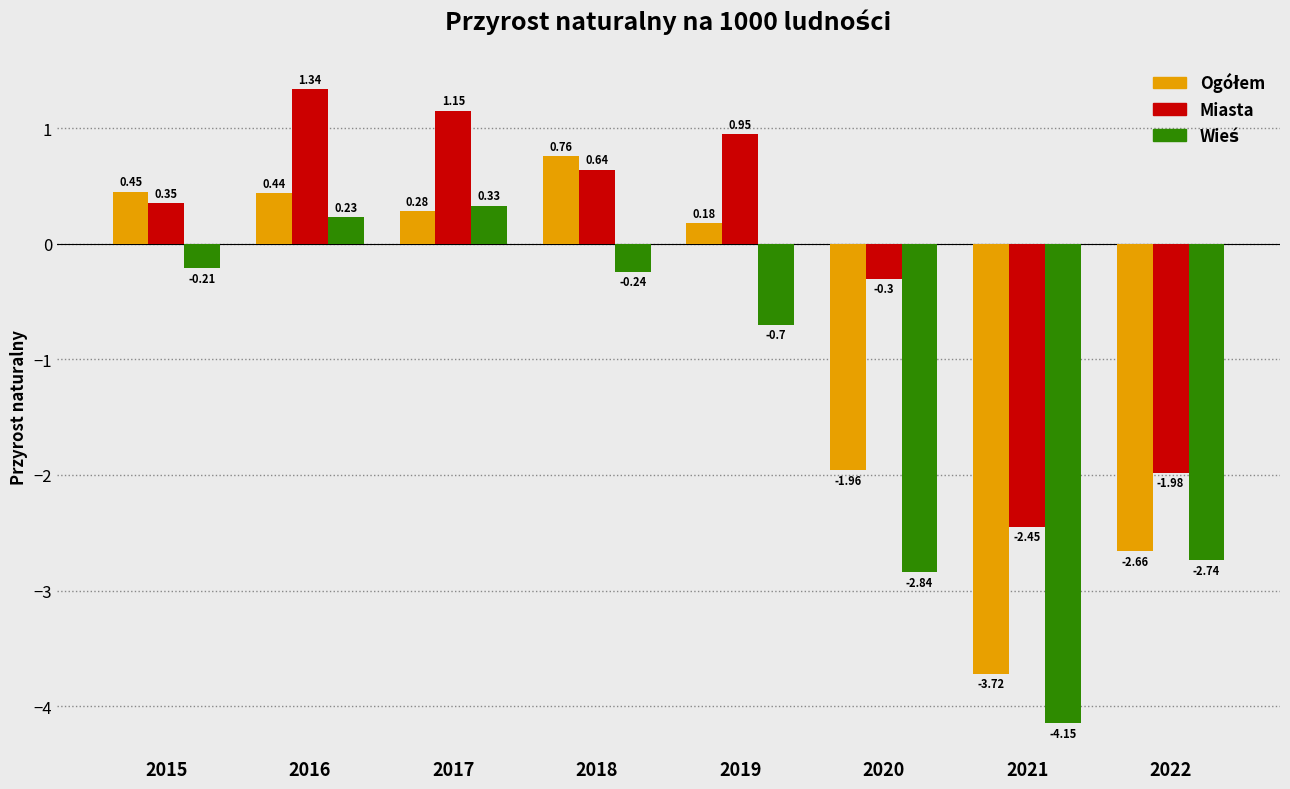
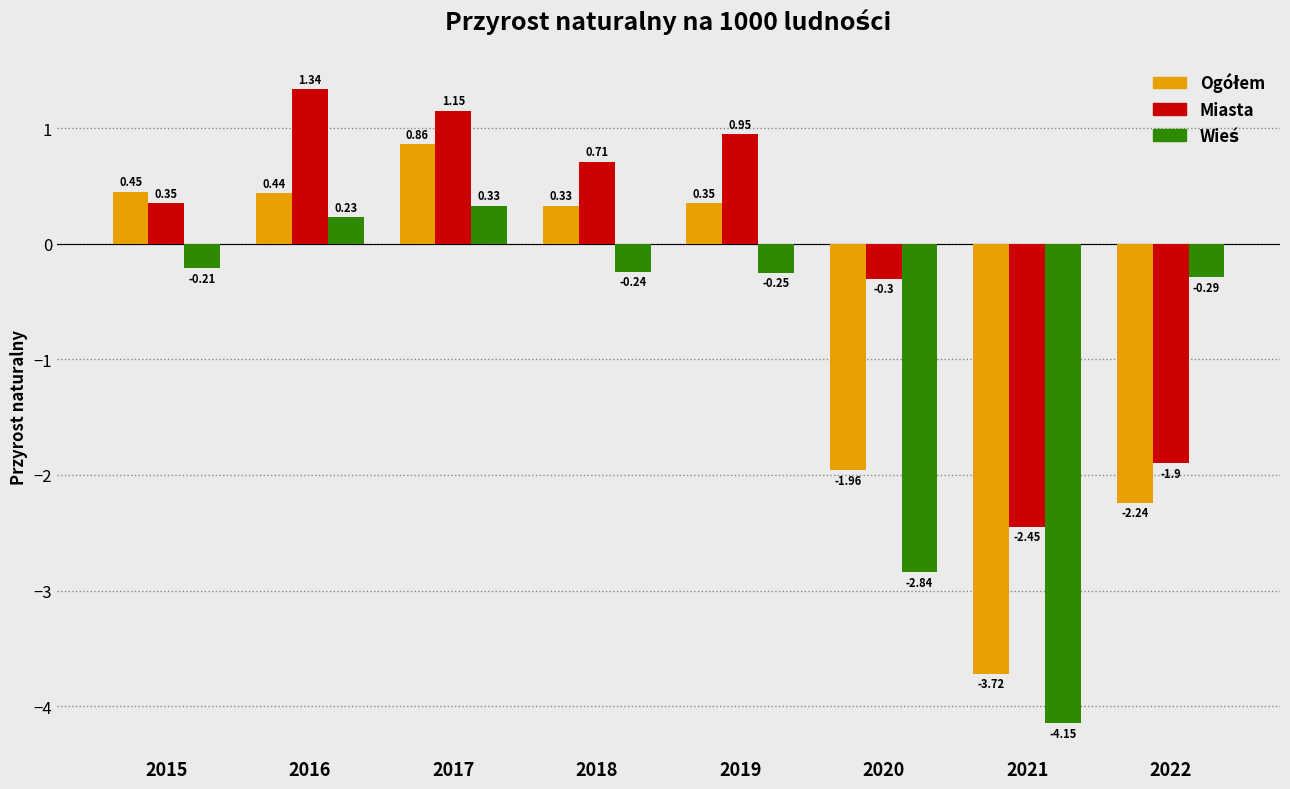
Ogółem, 2017: 0.28 -> 0.86
Ogółem, 2018: 0.76 -> 0.33
Miasta, 2018: 0.64 -> 0.71
Ogółem, 2019: 0.18 -> 0.35
Wieś, 2019: -0.7 -> -0.25
Ogółem, 2022: -2.66 -> -2.24
Miasta, 2022: -1.98 -> -1.9
Wieś, 2022: -2.74 -> -0.29
